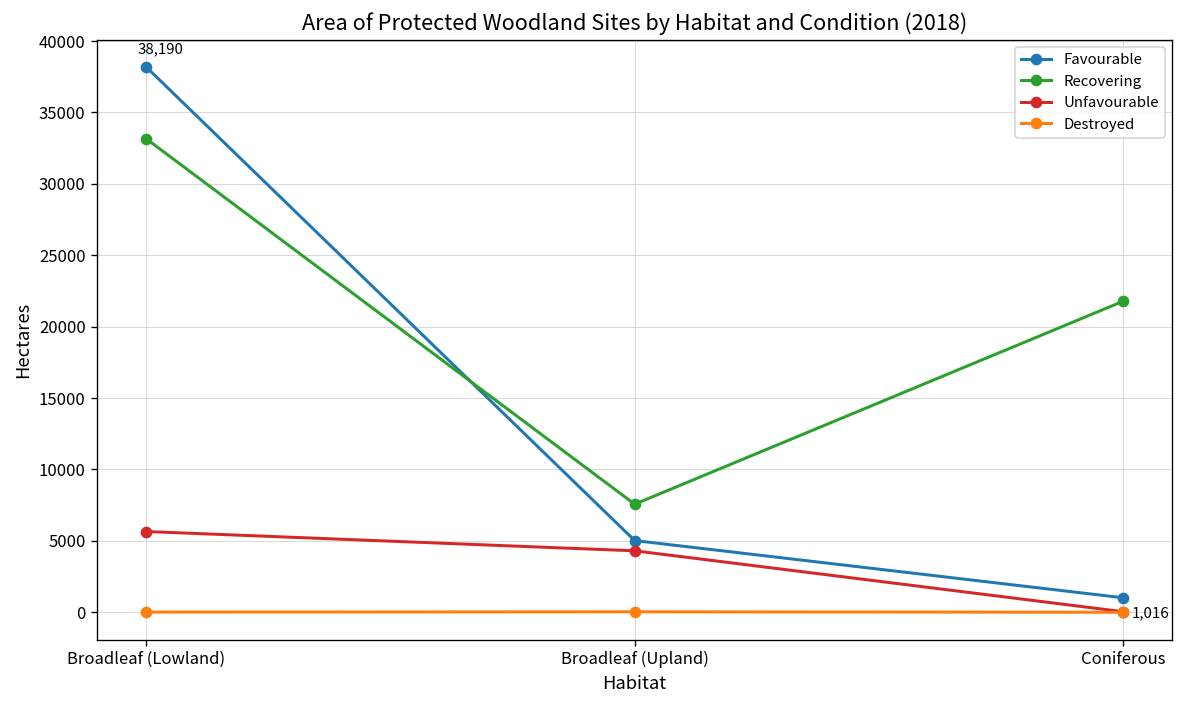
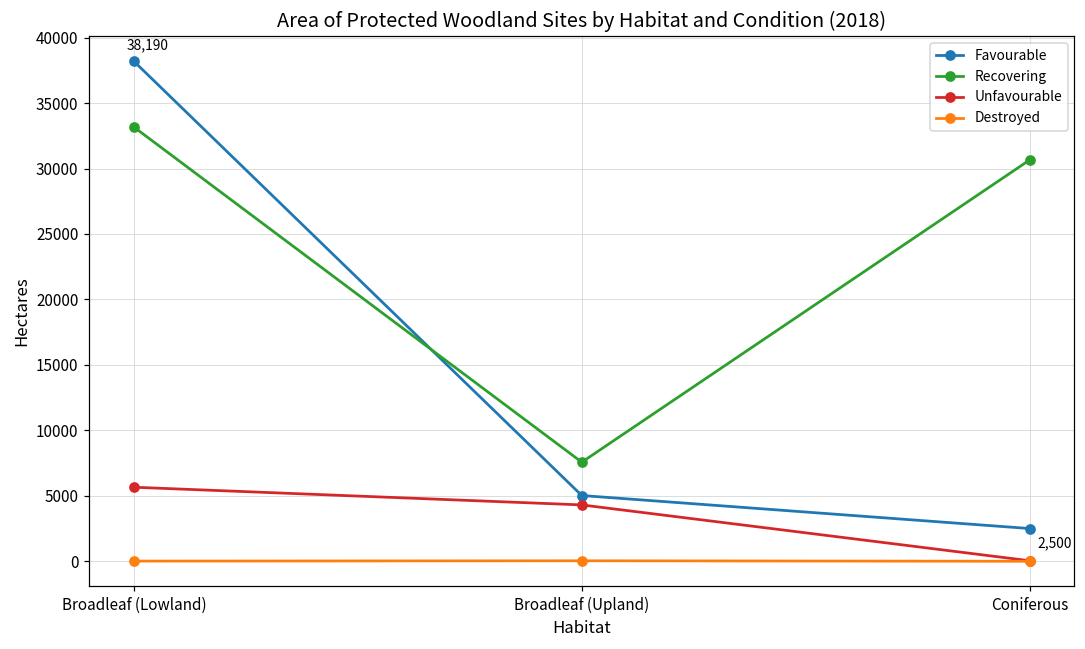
Favourable, Coniferous: 1,016 -> 2,500
Recovering, Coniferous: 21800 -> 30700
